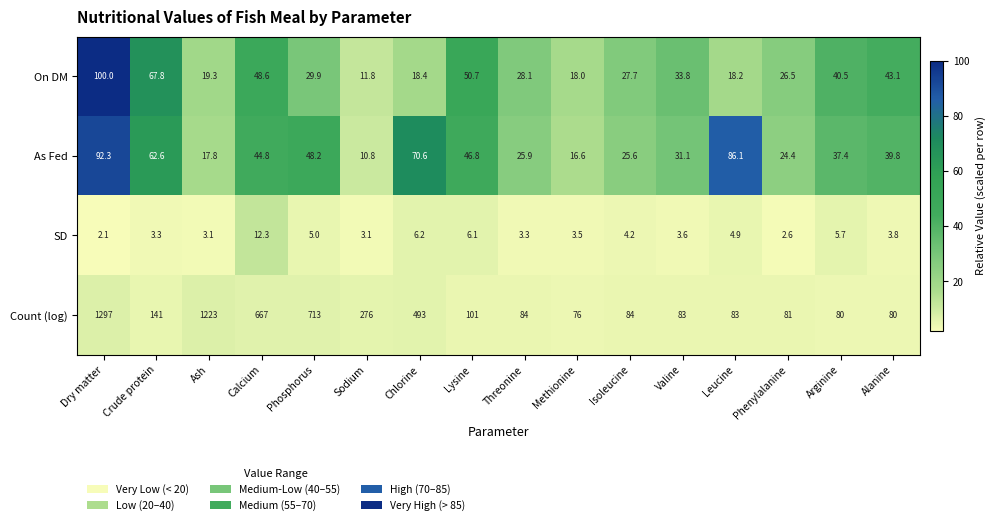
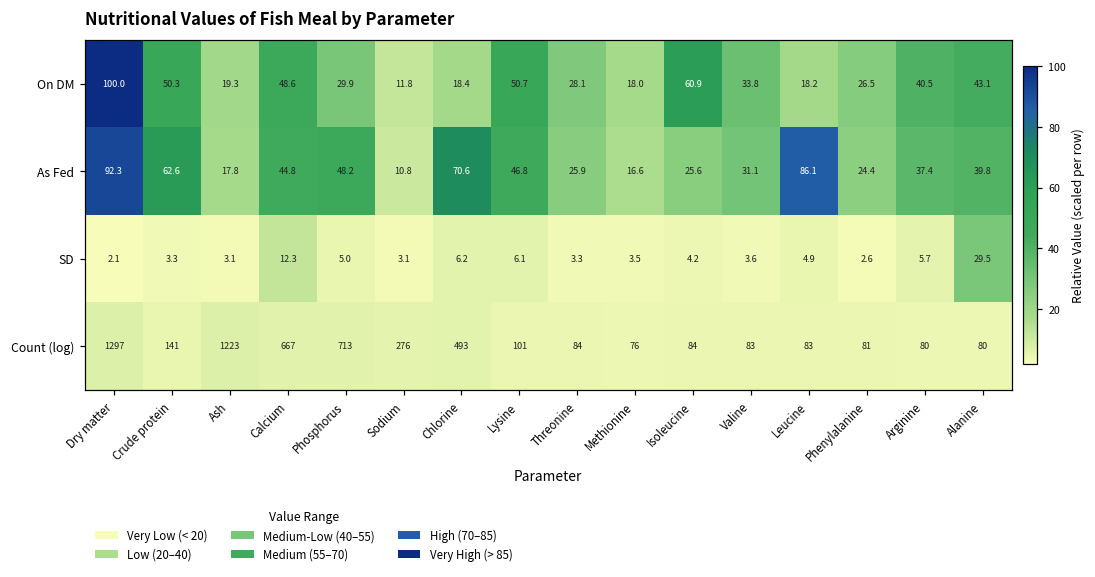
On DM, Crude protein: 67.8 -> 50.3
On DM, Isoleucine: 27.7 -> 60.9
SD, Alanine: 3.8 -> 29.5
